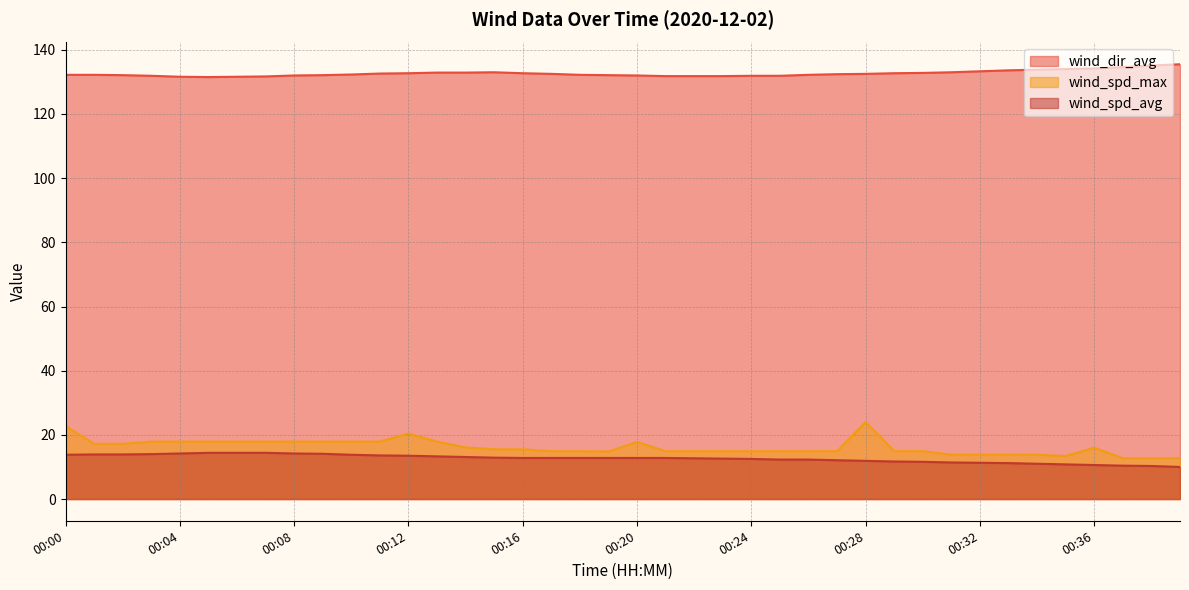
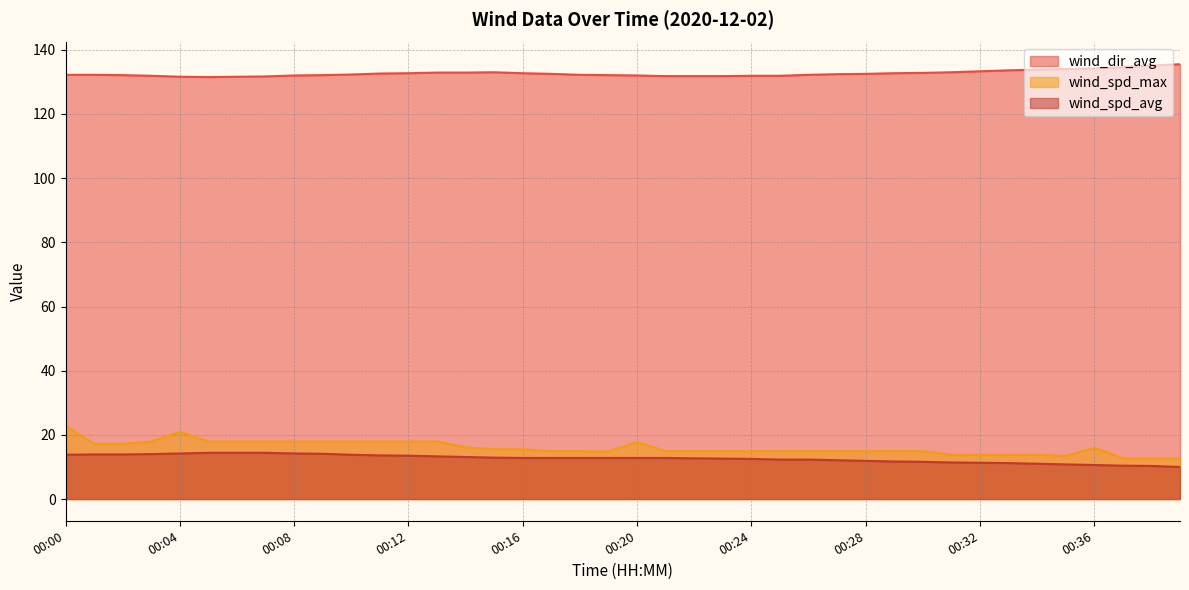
wind_spd_max, 00:04: 18 -> 21
wind_spd_max, 00:12: 20 -> 18
wind_spd_max, 00:28: 24 -> 15
